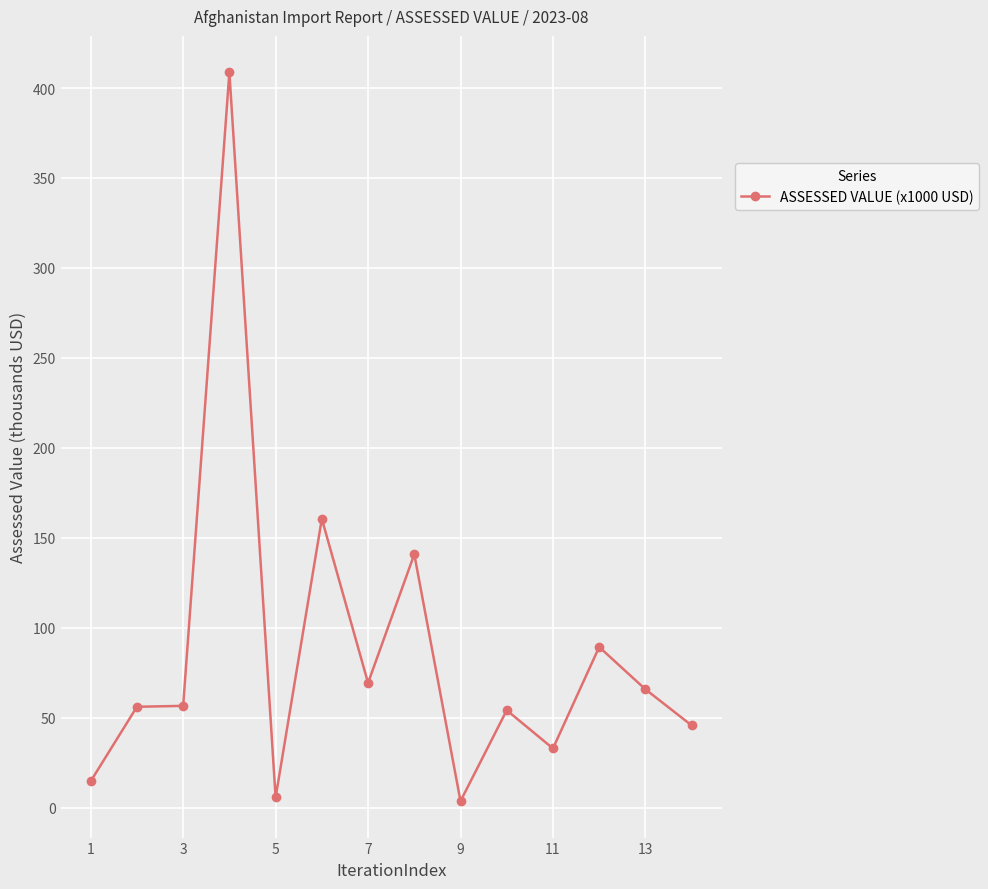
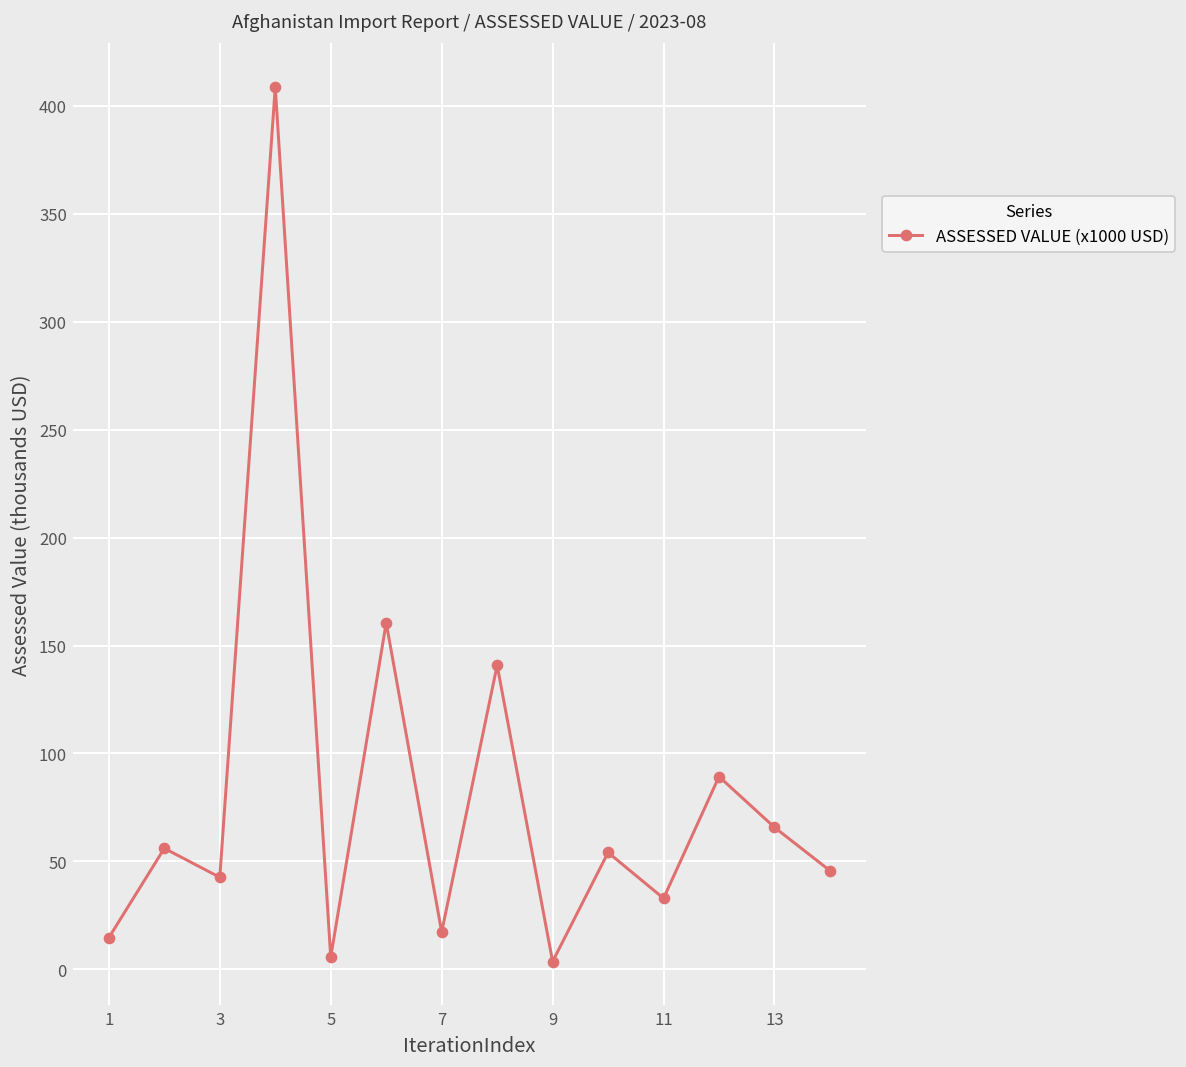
3: 57 -> 43
7: 69 -> 17
